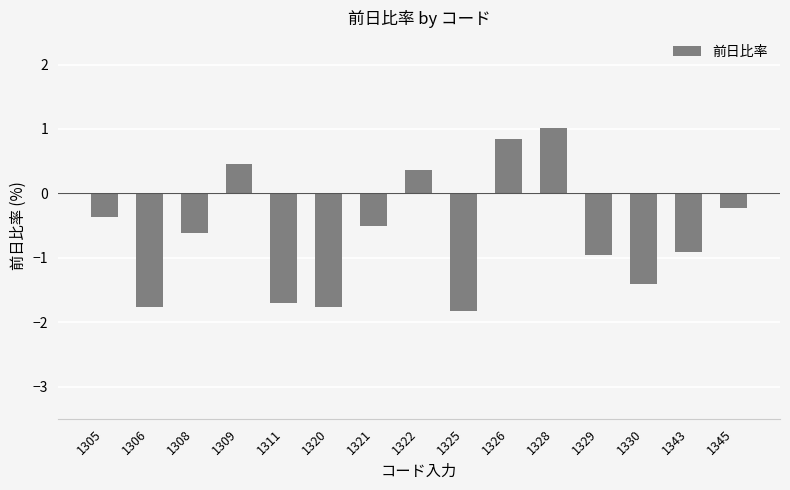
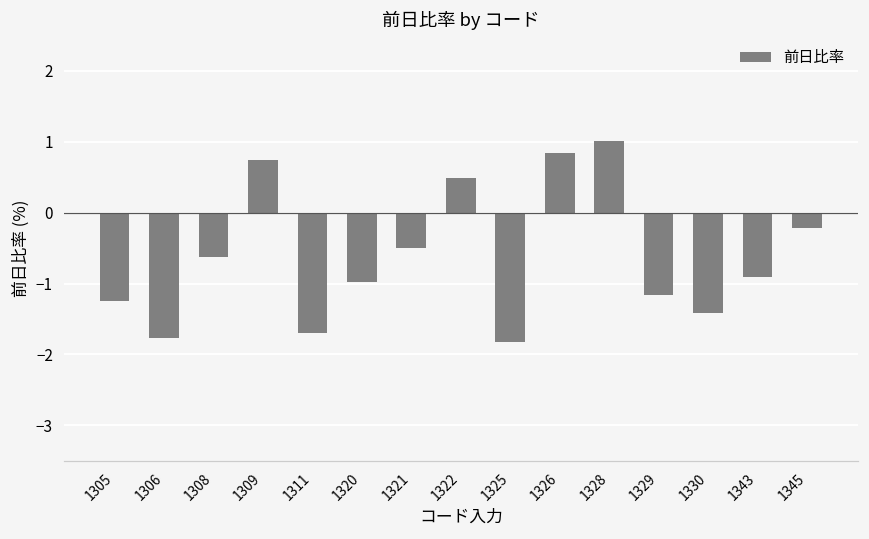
1305: -0.4 -> -1.2
1309: 0.5 -> 0.7
1320: -1.8 -> -1.0
1322: 0.4 -> 0.5
1329: -1.0 -> -1.2
